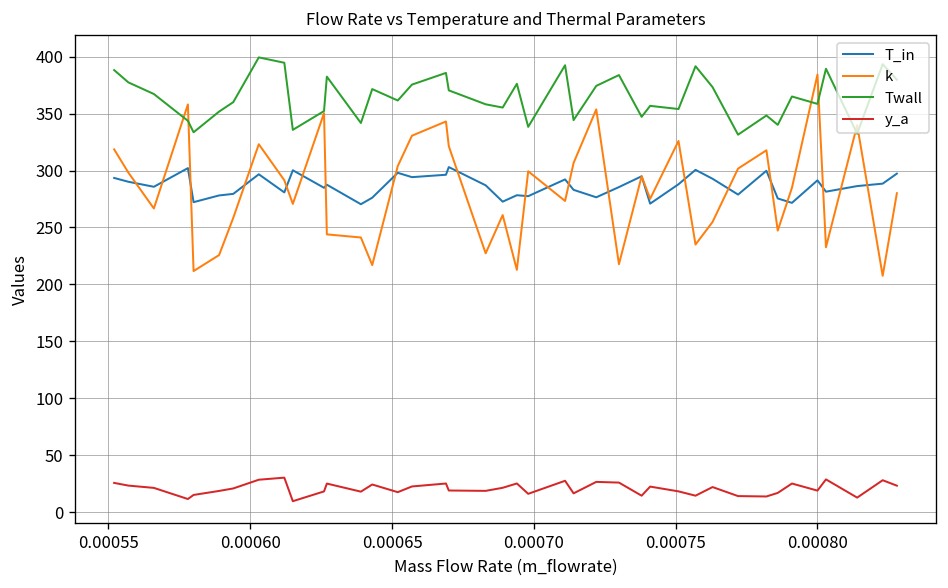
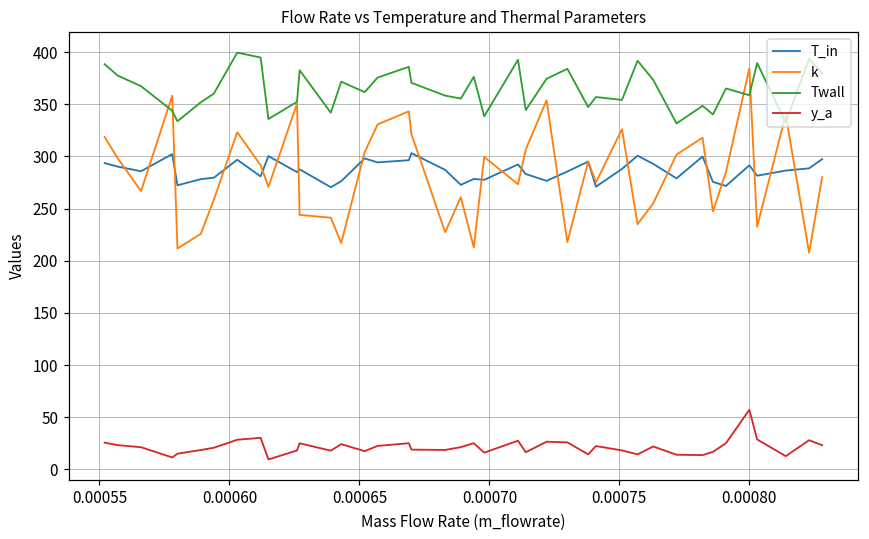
y_a, 0.00080: 20 -> 60
